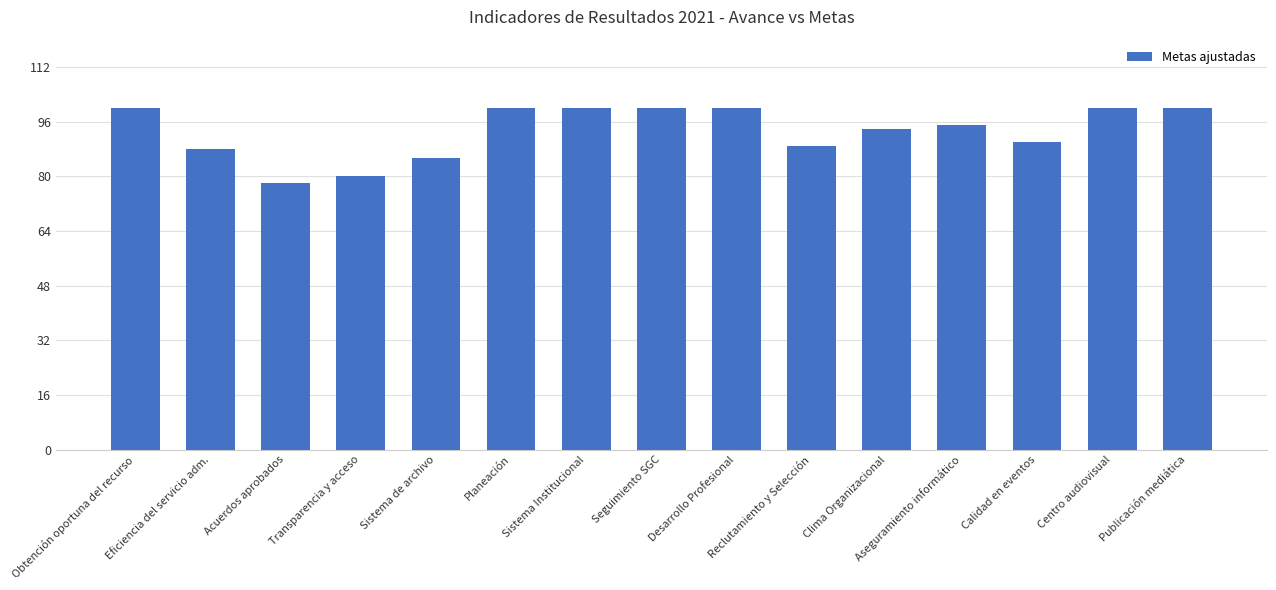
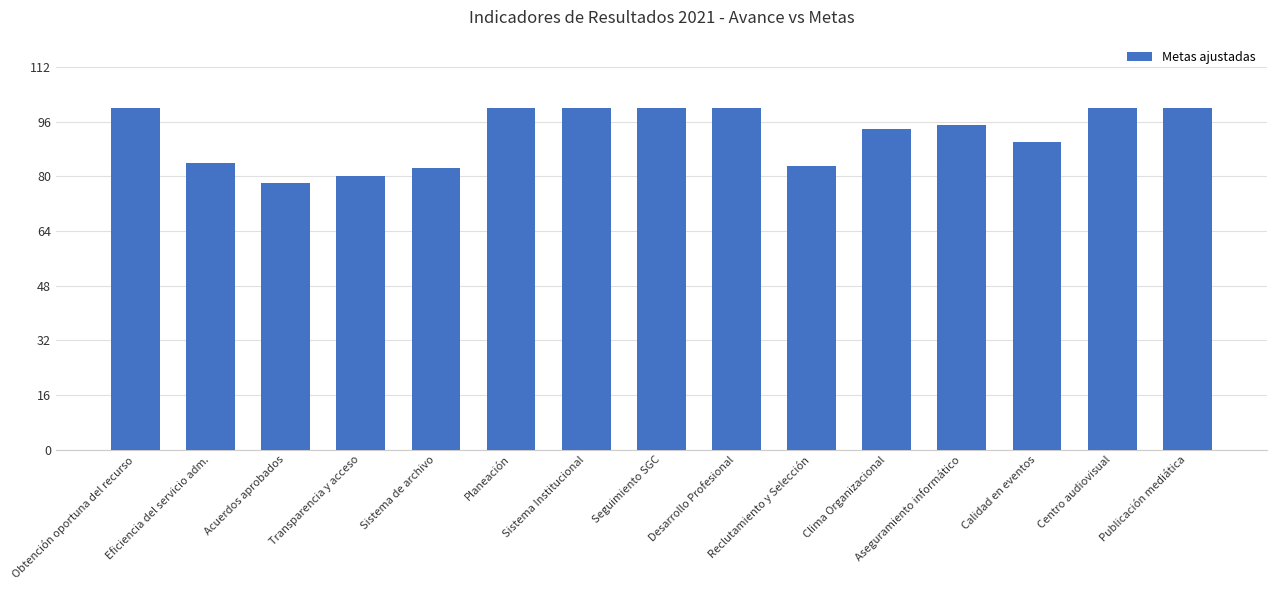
Eficiencia del servicio adm.: 88 -> 84
Sistema de archivo: 85 -> 83
Reclutamiento y Selección: 89 -> 83
